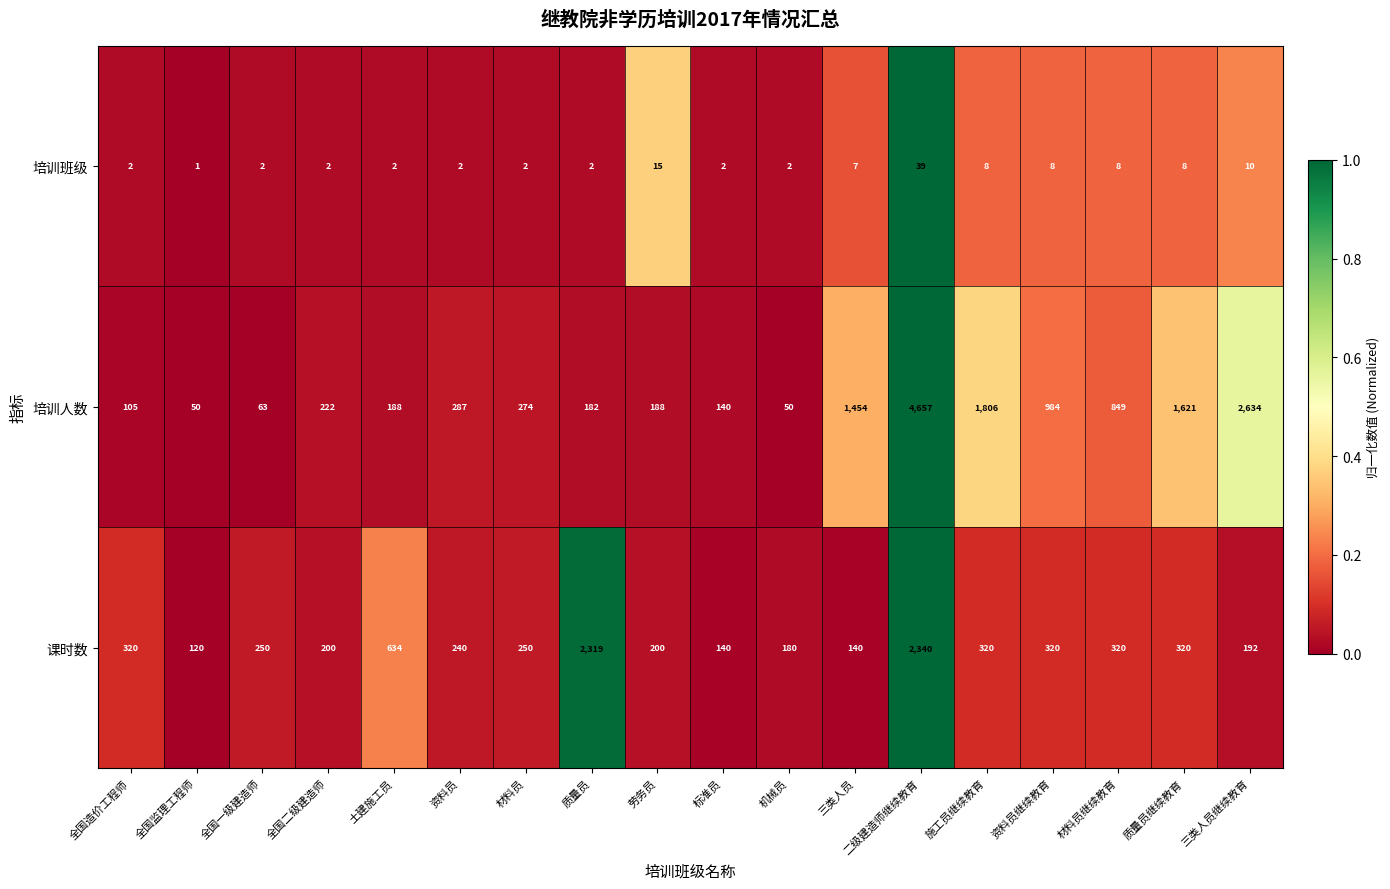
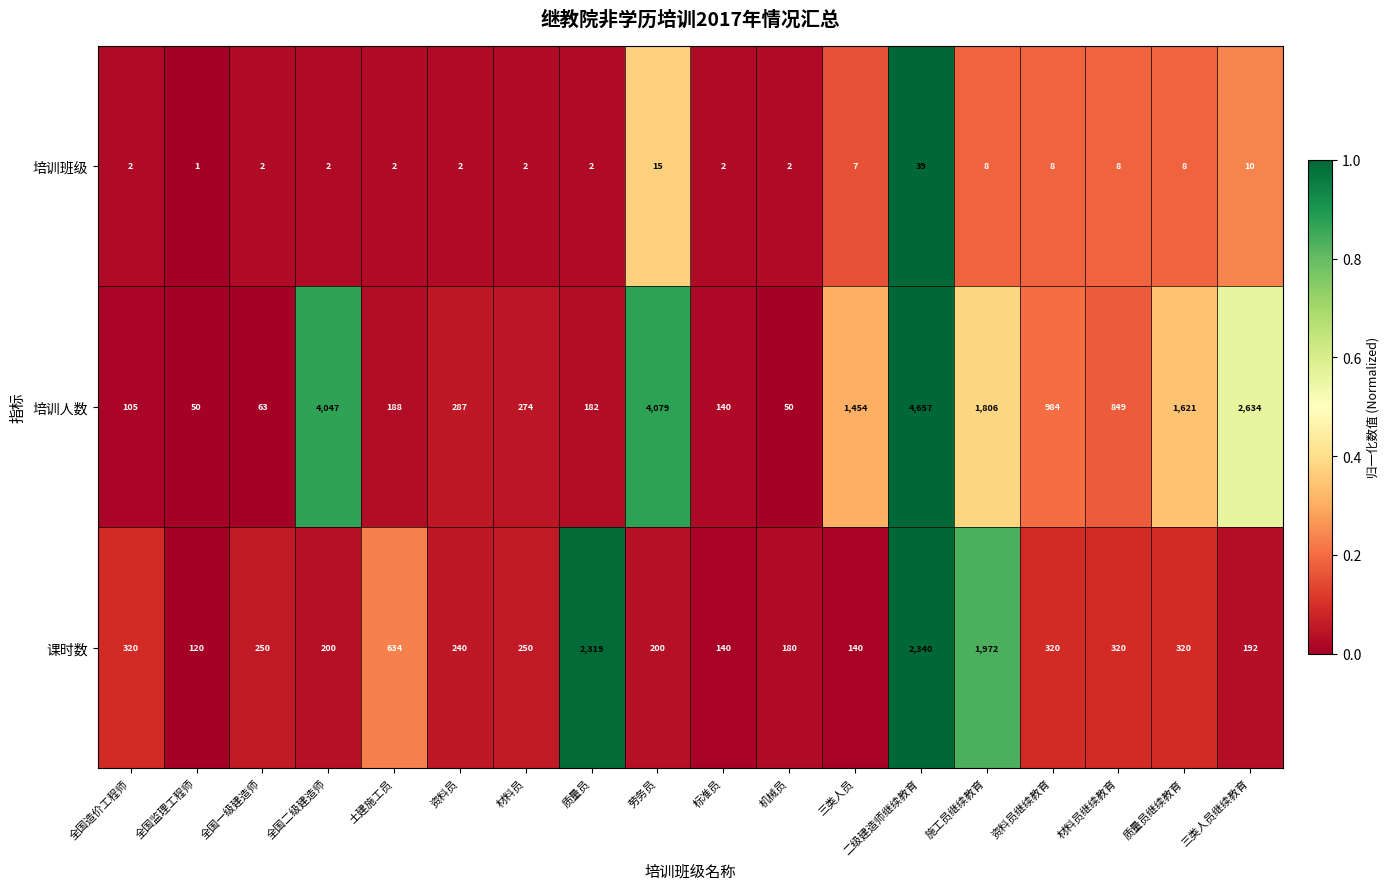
培训人数, 全国二级建造师: 222 -> 4,047
培训人数, 劳务员: 188 -> 4,079
课时数, 施工员继续教育: 320 -> 1,972
